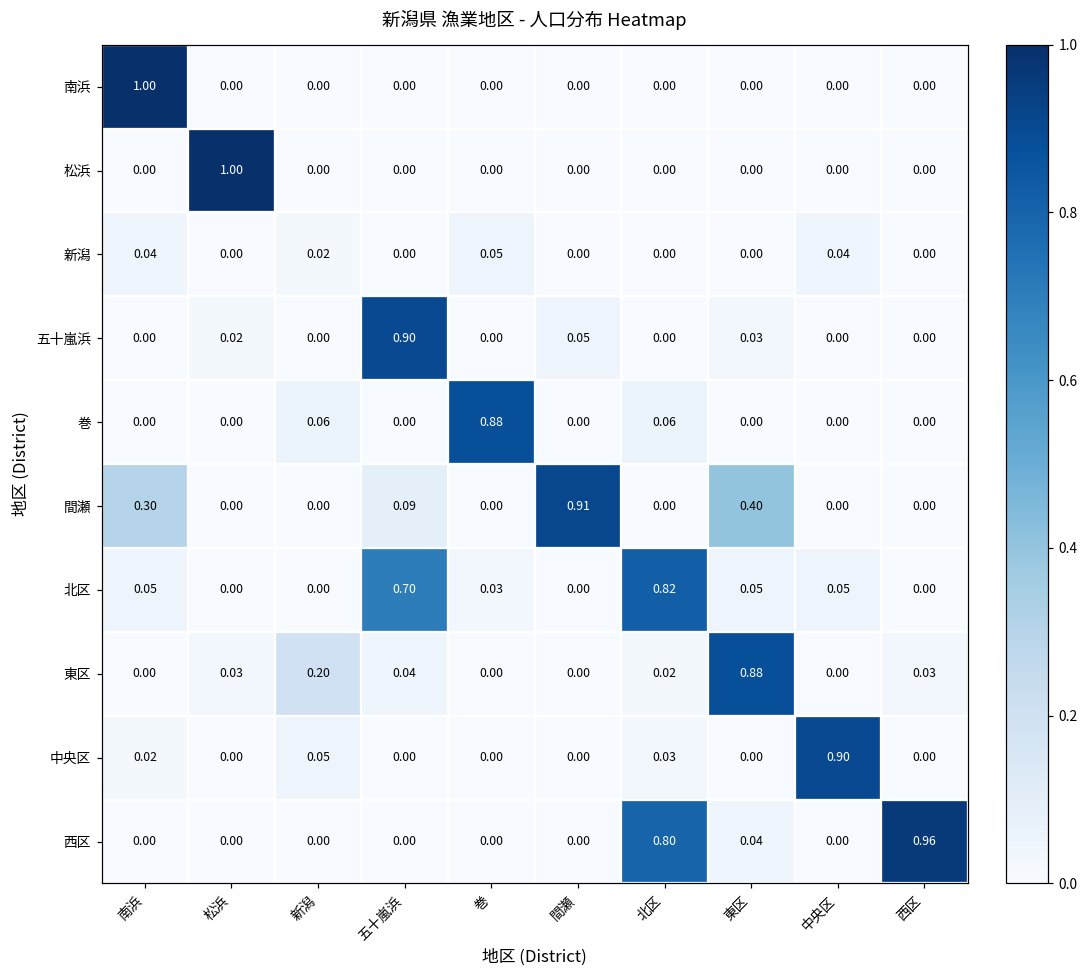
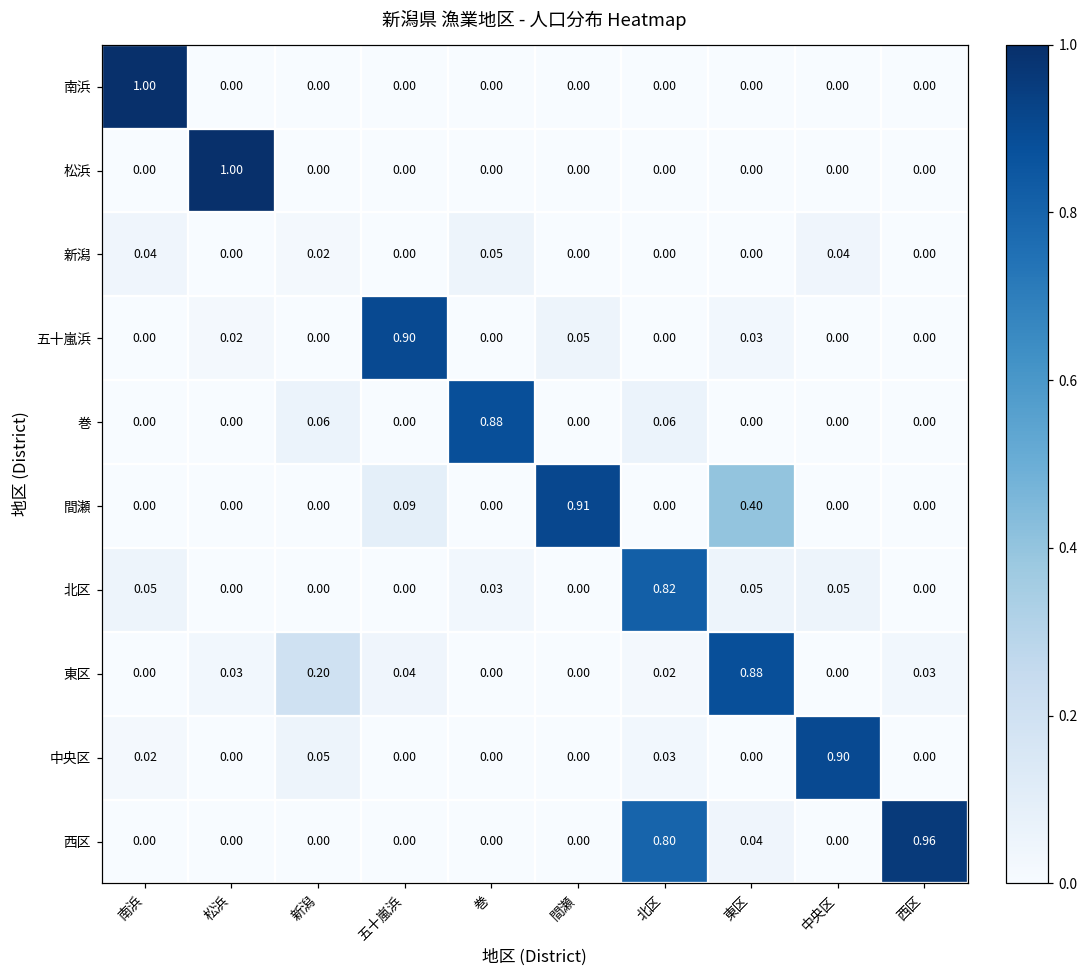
間瀬, 南浜: 0.30 -> 0.00
北区, 五十嵐浜: 0.70 -> 0.00
